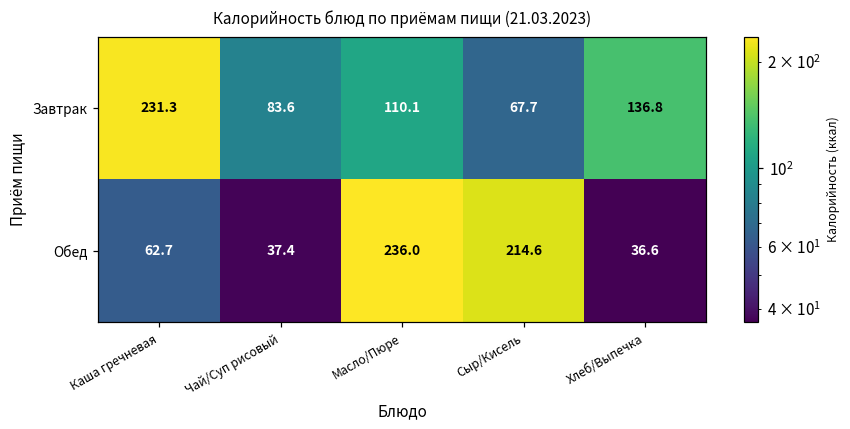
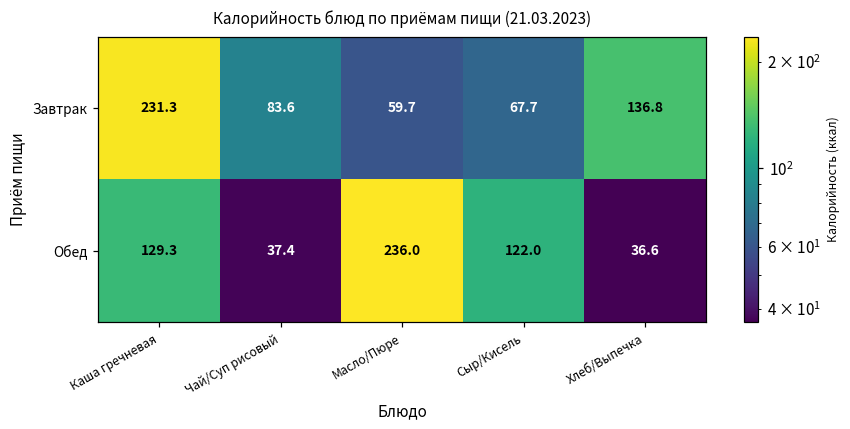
Завтрак, Масло/Пюре: 110.1 -> 59.7
Обед, Каша гречневая: 62.7 -> 129.3
Обед, Сыр/Кисель: 214.6 -> 122.0
